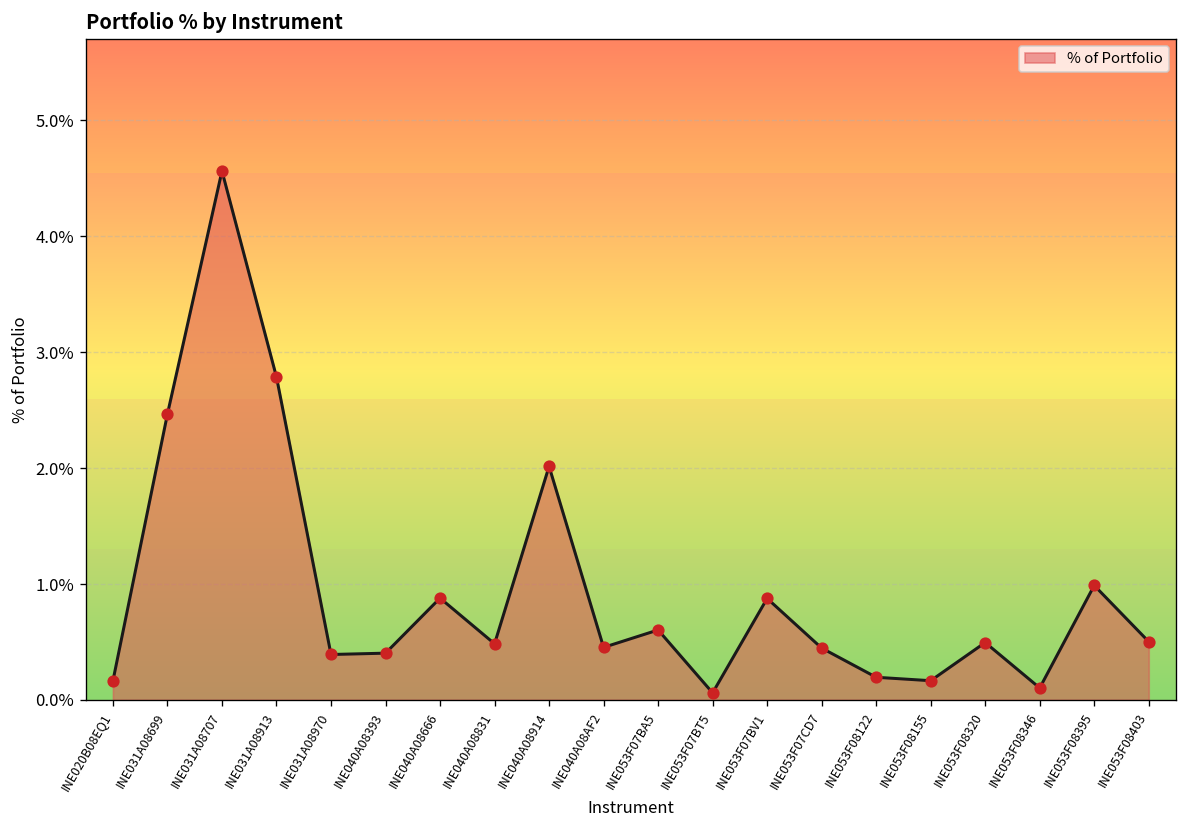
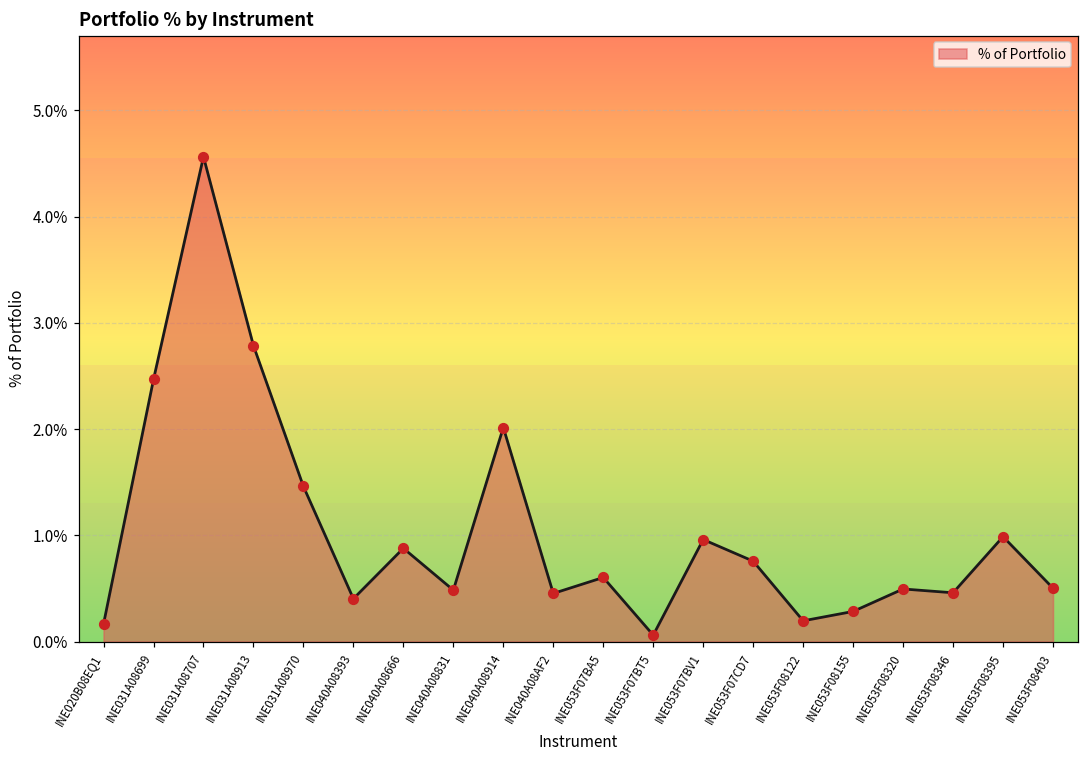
INE031A08970: 0.4% -> 1.5%
INE053F07BV1: 0.9% -> 1.0%
INE053F07CD7: 0.4% -> 0.8%
INE053F08155: 0.2% -> 0.3%
INE053F08346: 0.1% -> 0.5%
